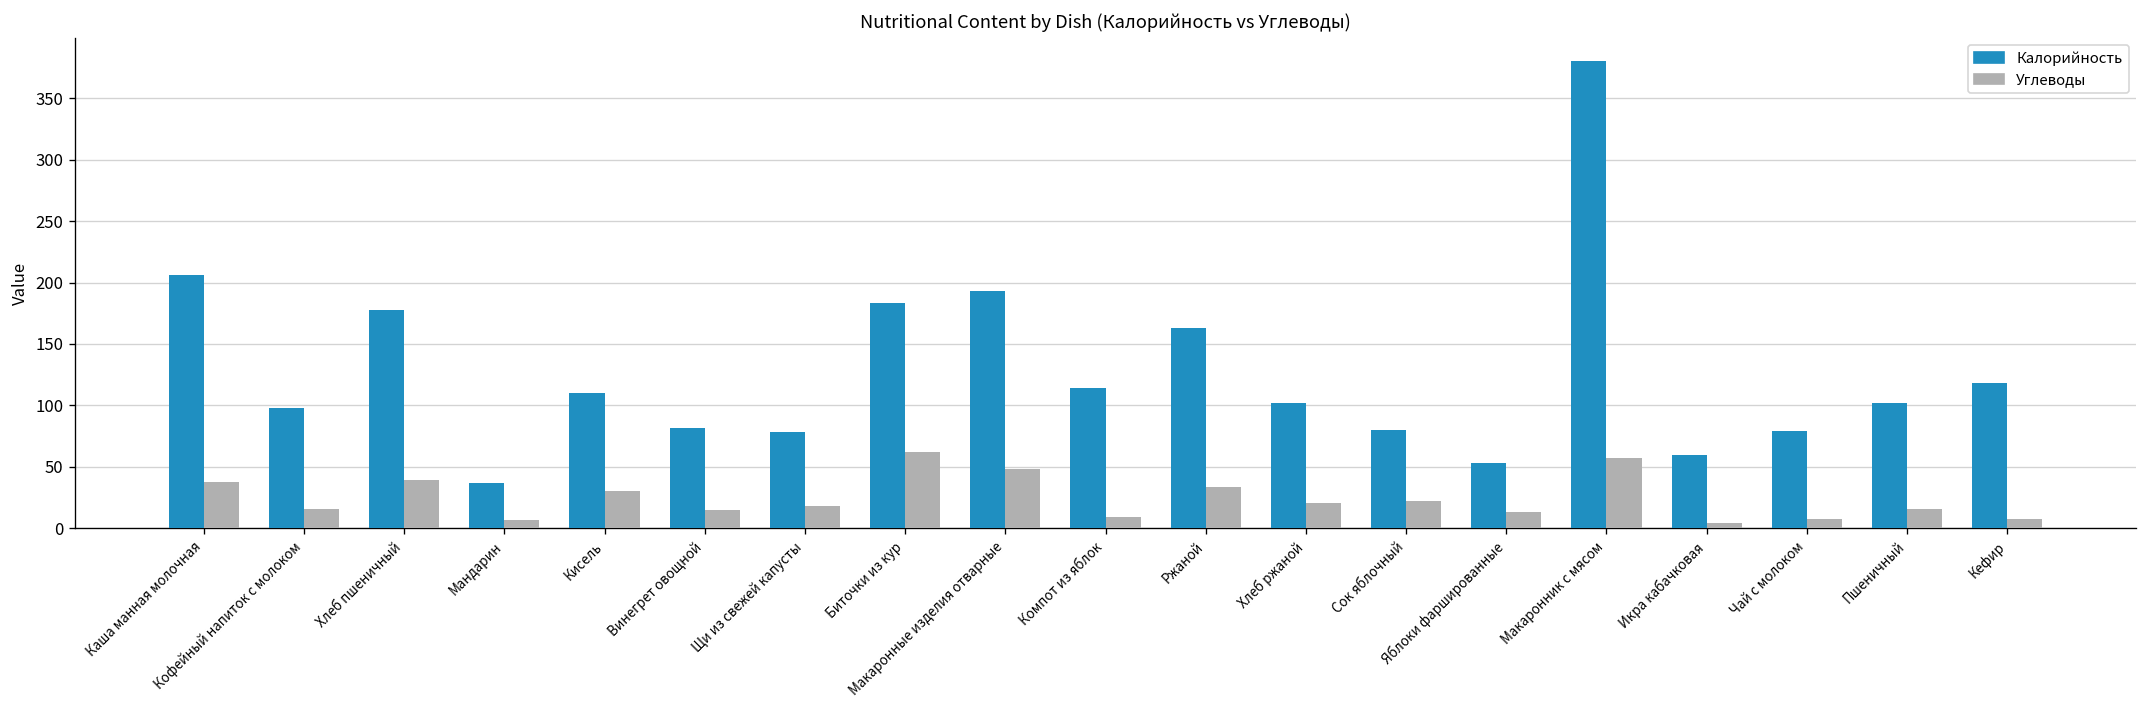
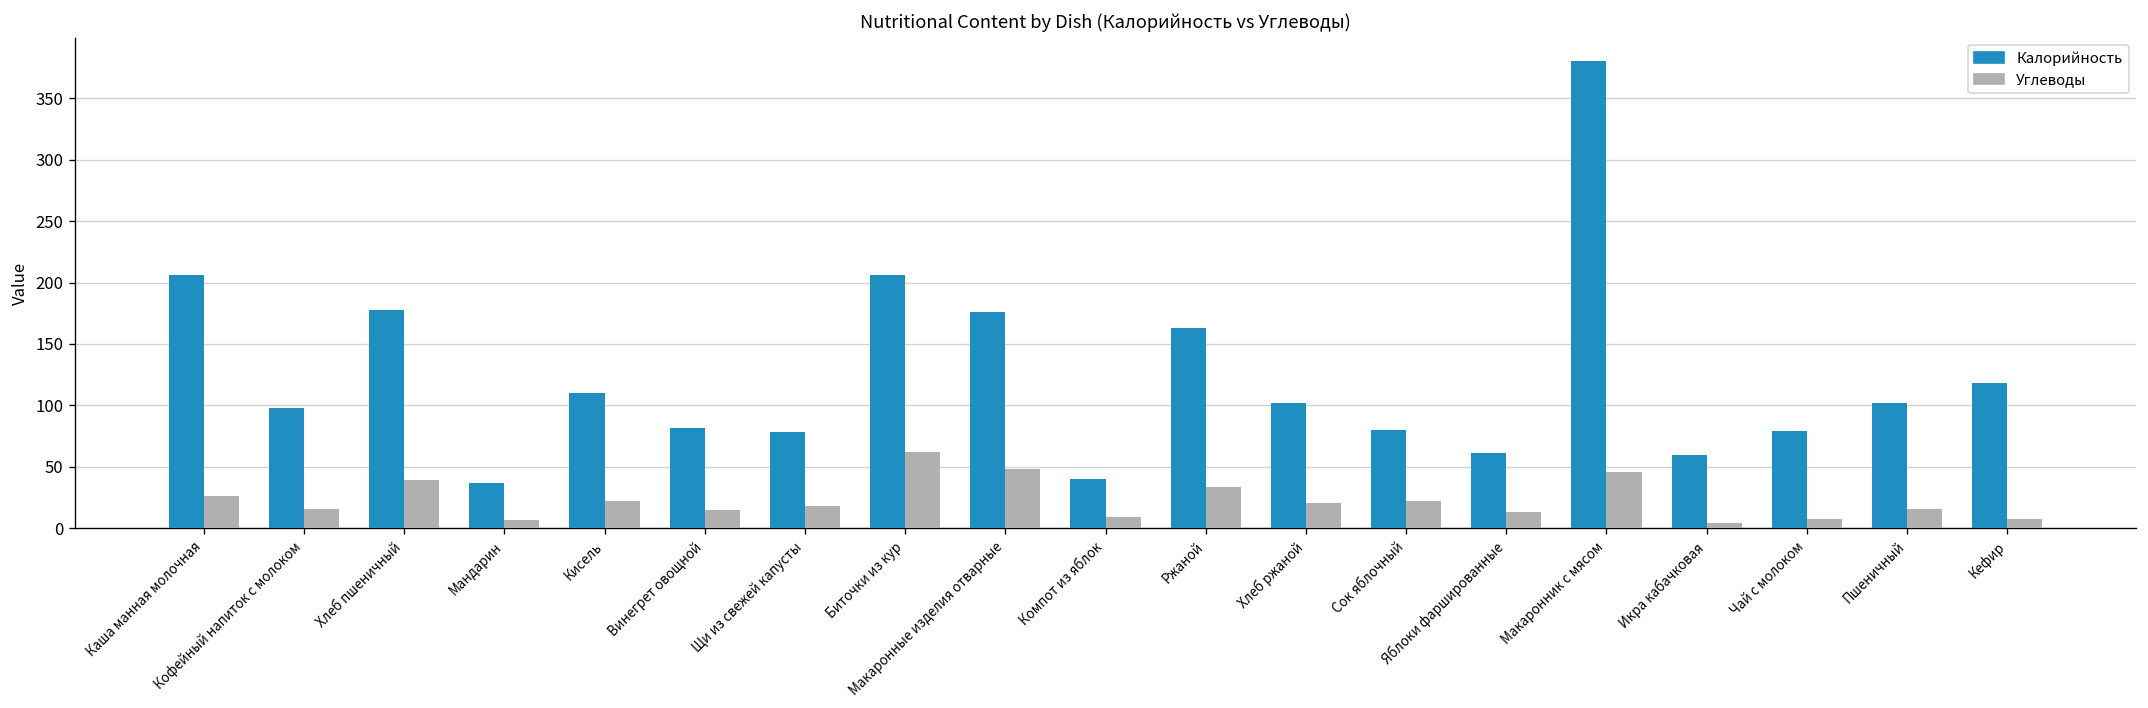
Углеводы, Каша манная молочная: 38 -> 26
Углеводы, Кисель: 30 -> 22
Калорийность, Биточки из кур: 183 -> 206
Калорийность, Макаронные изделия отварные: 193 -> 176
Калорийность, Компот из яблок: 114 -> 40
Калорийность, Яблоки фаршированные: 53 -> 61
Углеводы, Макаронник с мясом: 57 -> 46
